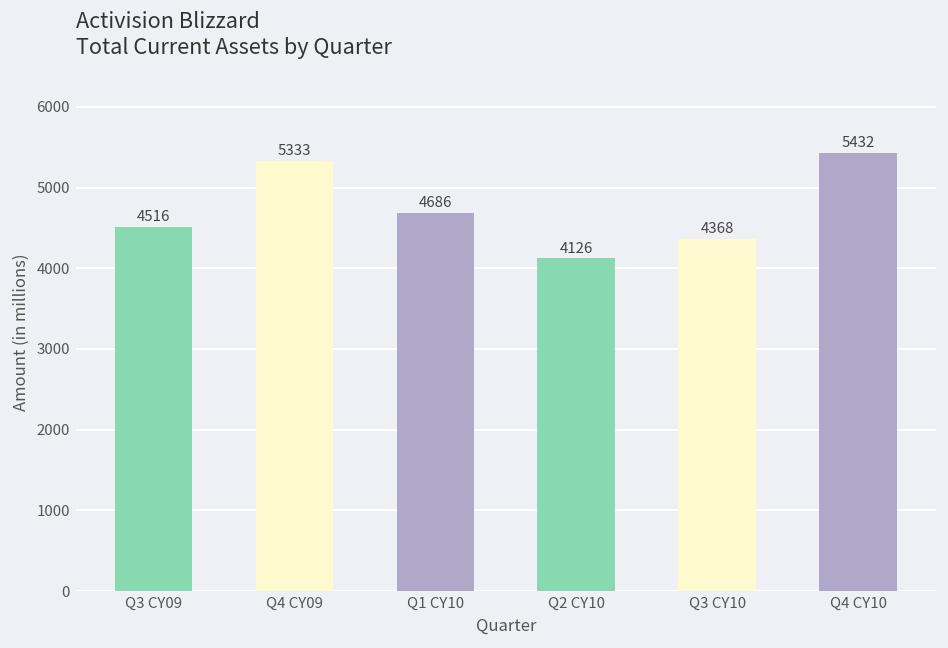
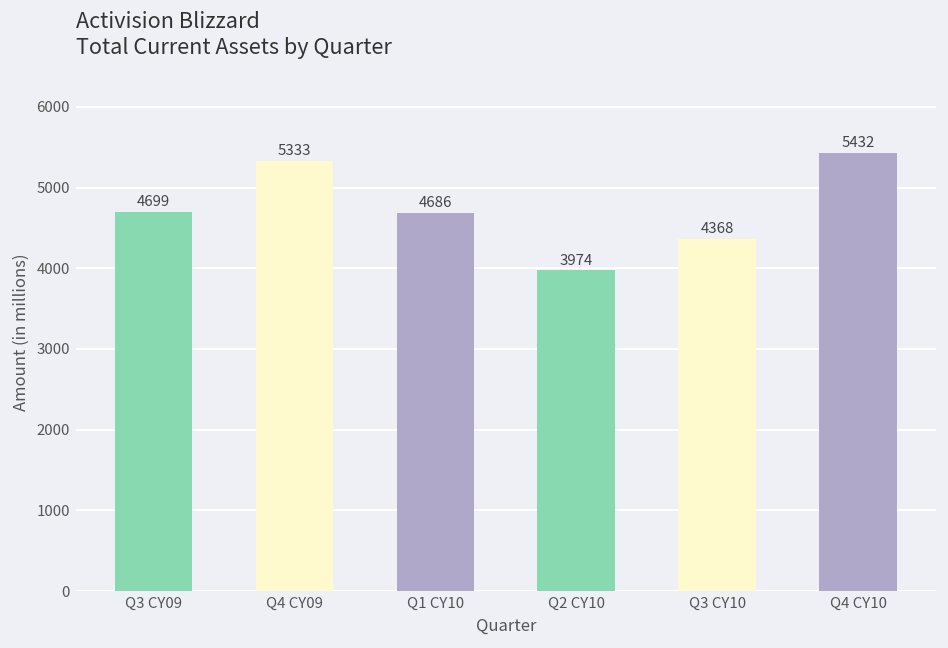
Q3 CY09: 4516 -> 4699
Q2 CY10: 4126 -> 3974
